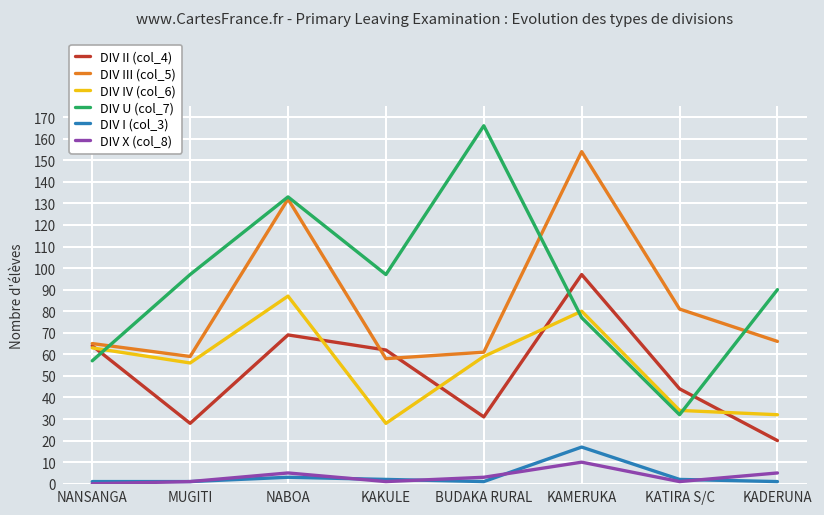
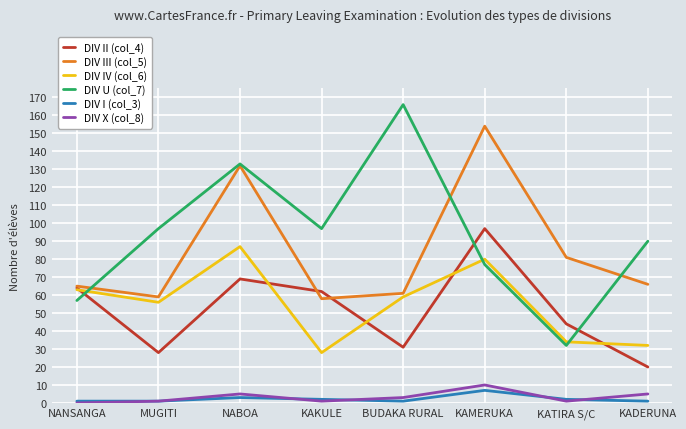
DIV I (col_3), KAMERUKA: 17 -> 7
